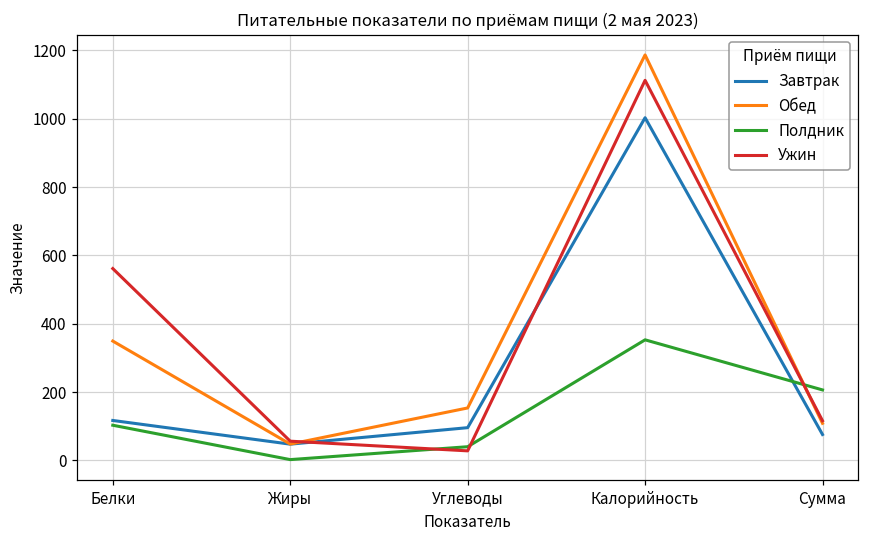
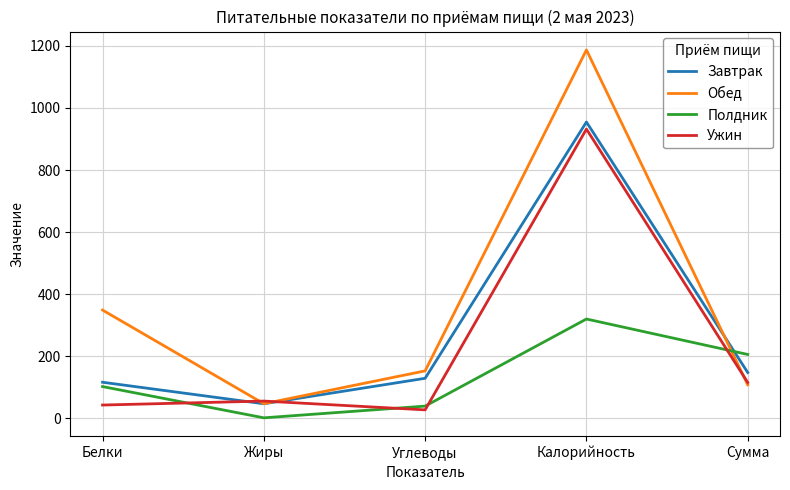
Ужин, Белки: 560 -> 40
Завтрак, Углеводы: 100 -> 130
Завтрак, Калорийность: 1000 -> 950
Полдник, Калорийность: 350 -> 320
Ужин, Калорийность: 1110 -> 930
Завтрак, Сумма: 80 -> 150
